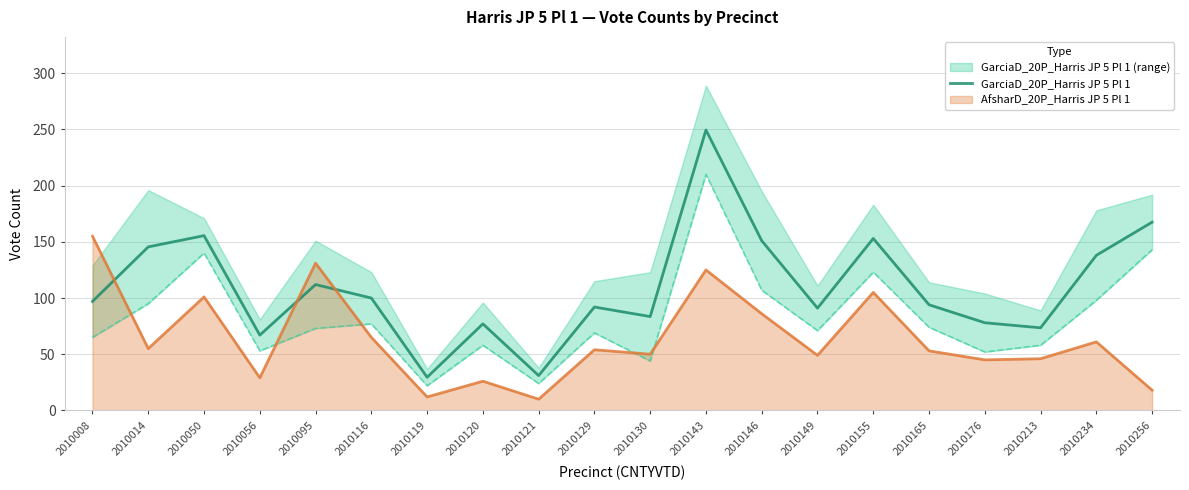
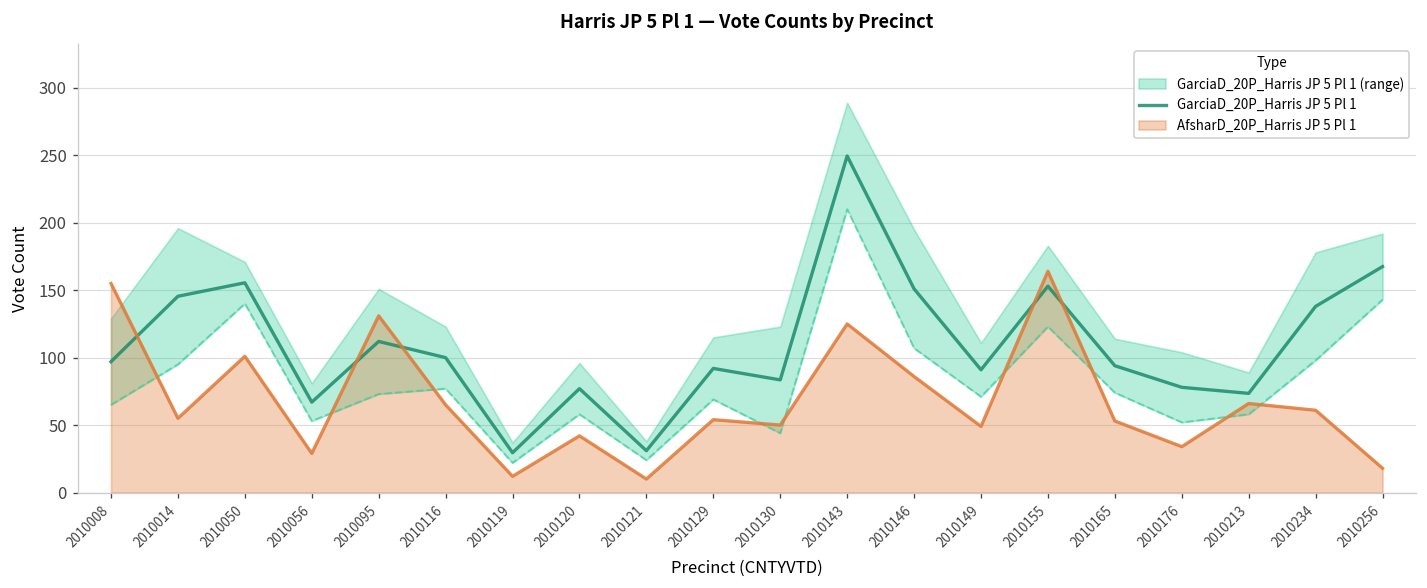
AfsharD_20P_Harris JP 5 Pl 1, 2010120: 26 -> 42
AfsharD_20P_Harris JP 5 Pl 1, 2010155: 105 -> 164
AfsharD_20P_Harris JP 5 Pl 1, 2010176: 45 -> 34
AfsharD_20P_Harris JP 5 Pl 1, 2010213: 46 -> 66
